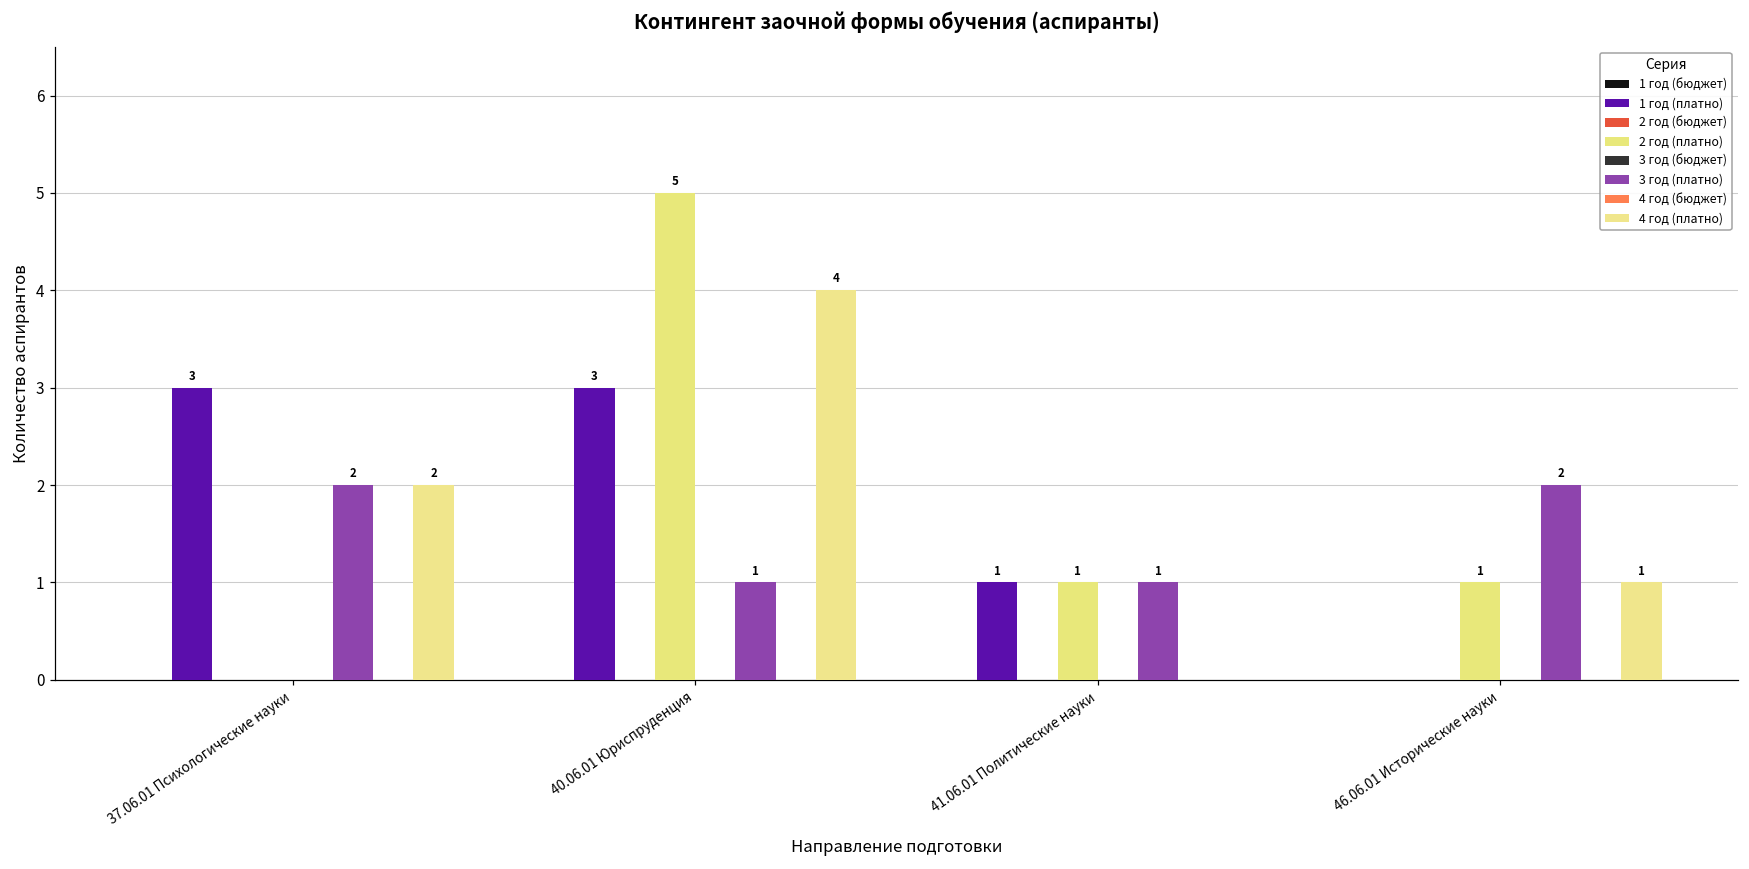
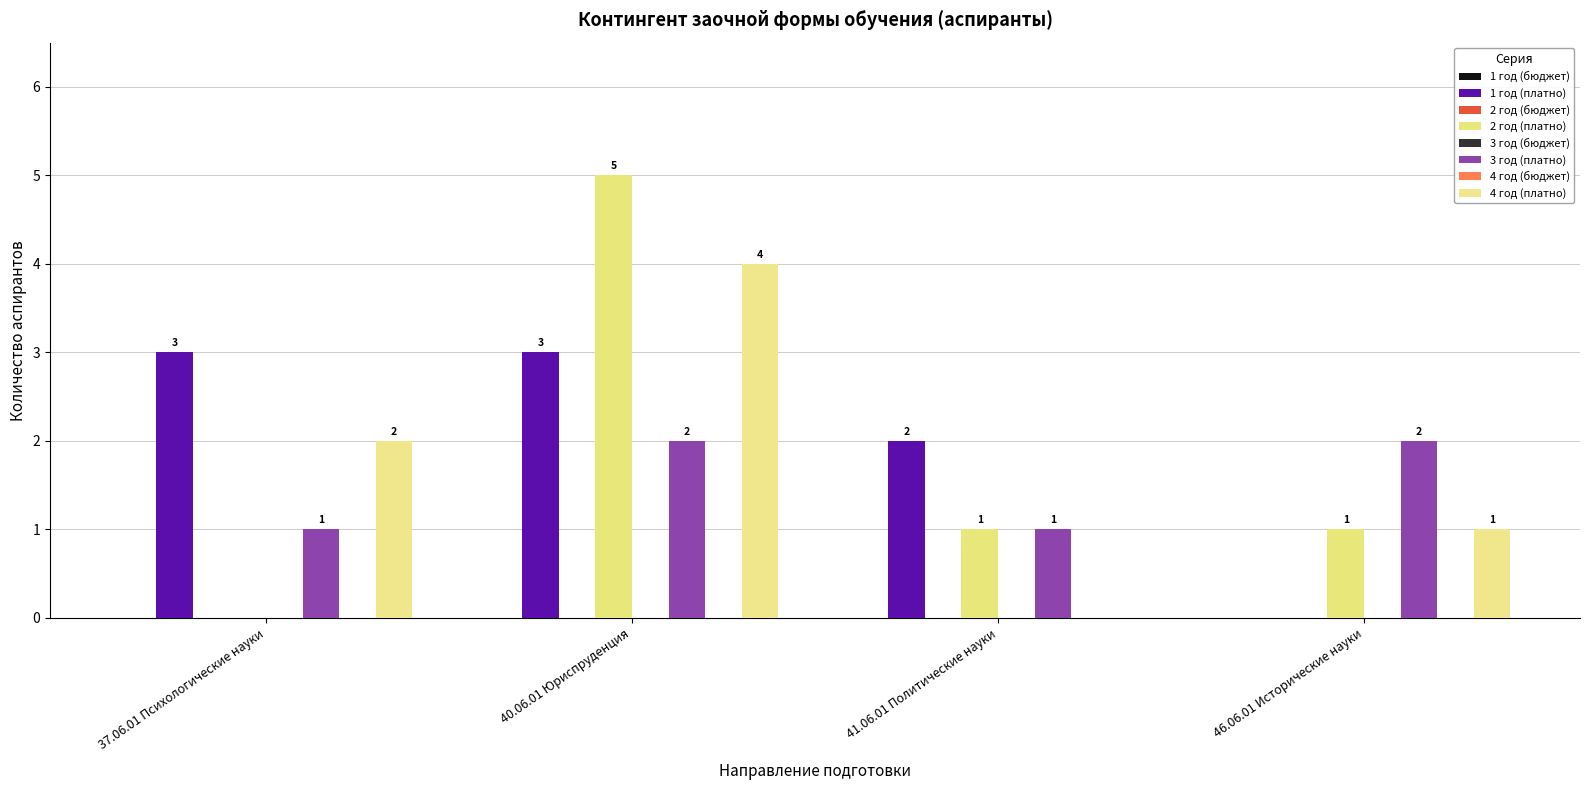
3 год (платно), 37.06.01 Психологические науки: 2 -> 1
3 год (платно), 40.06.01 Юриспруденция: 1 -> 2
1 год (платно), 41.06.01 Политические науки: 1 -> 2
